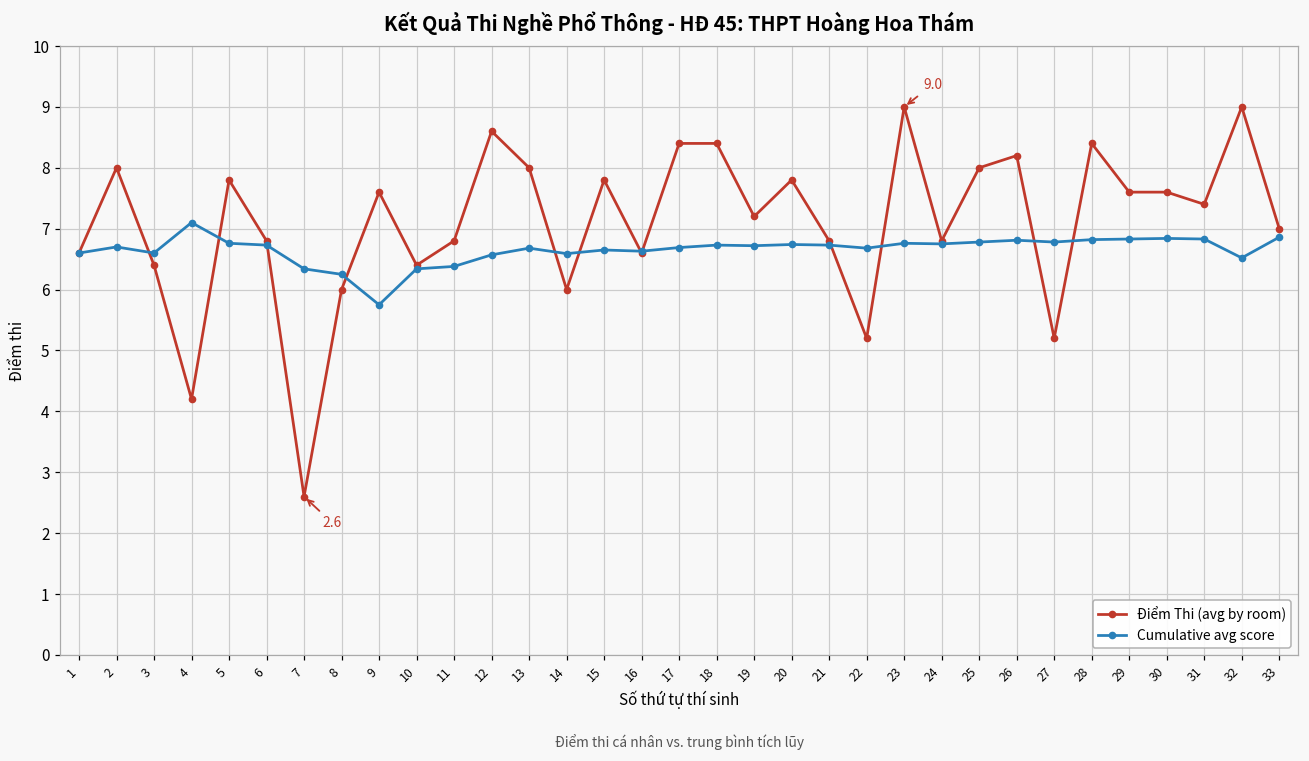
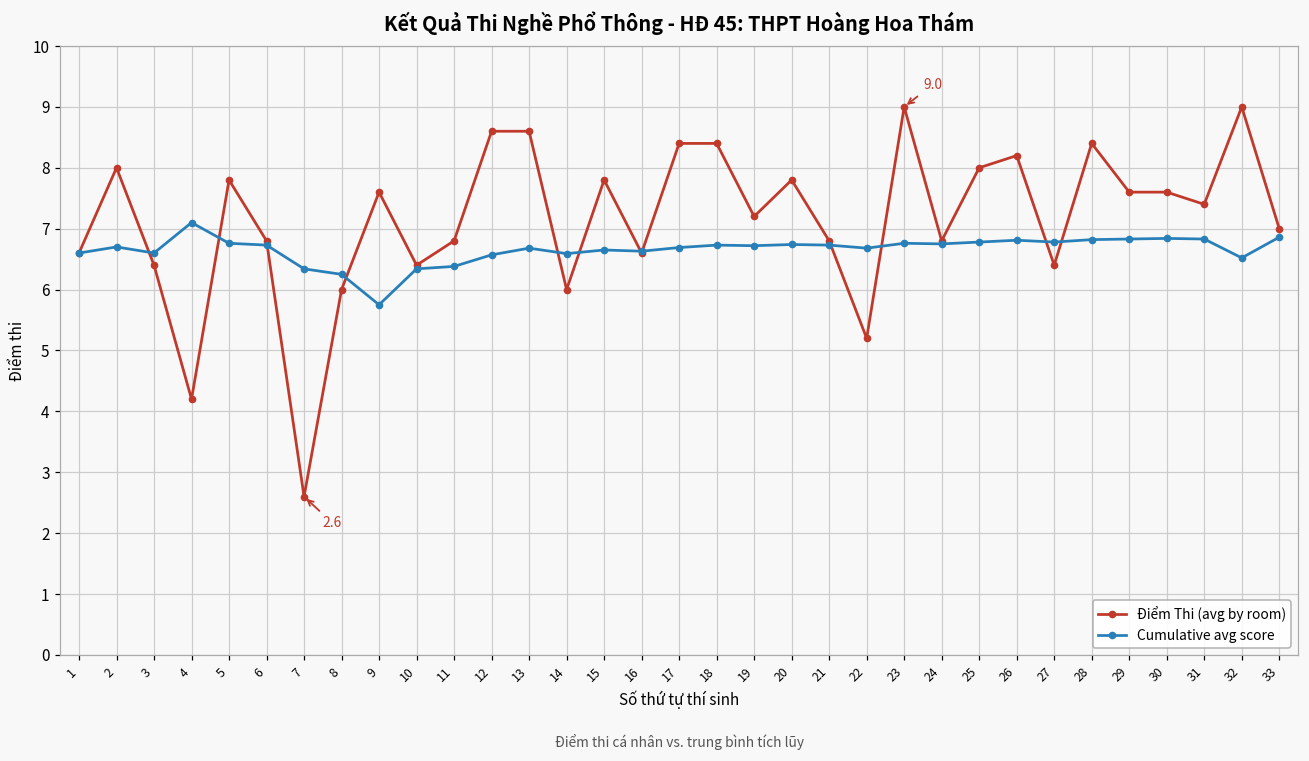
Điểm Thi (avg by room), 13: 8.0 -> 8.6
Điểm Thi (avg by room), 27: 5.2 -> 6.4
